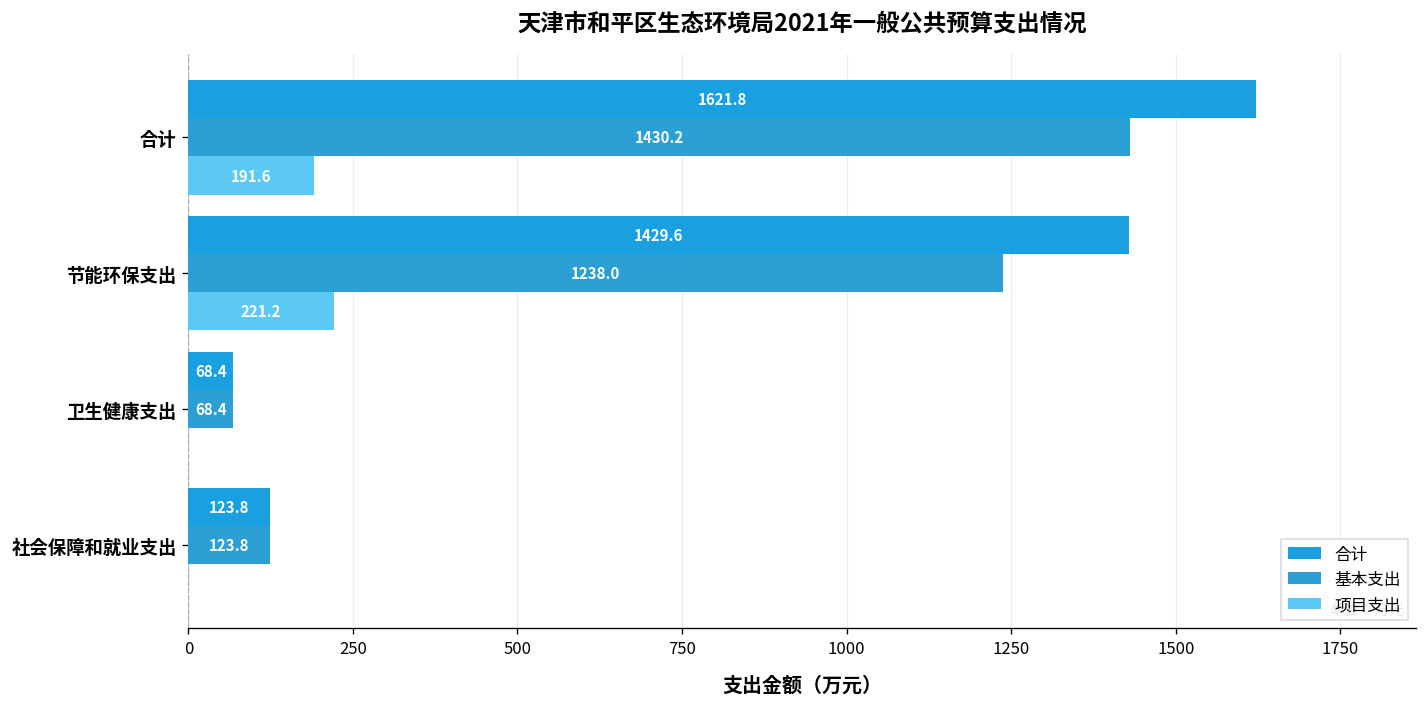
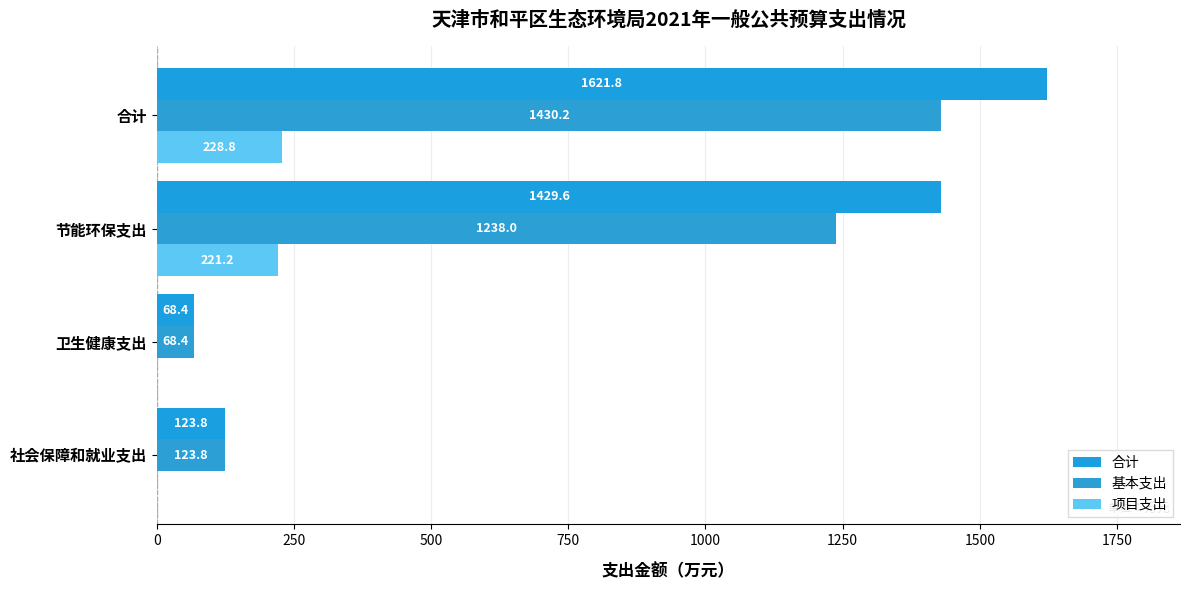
项目支出, 合计: 191.6 -> 228.8
